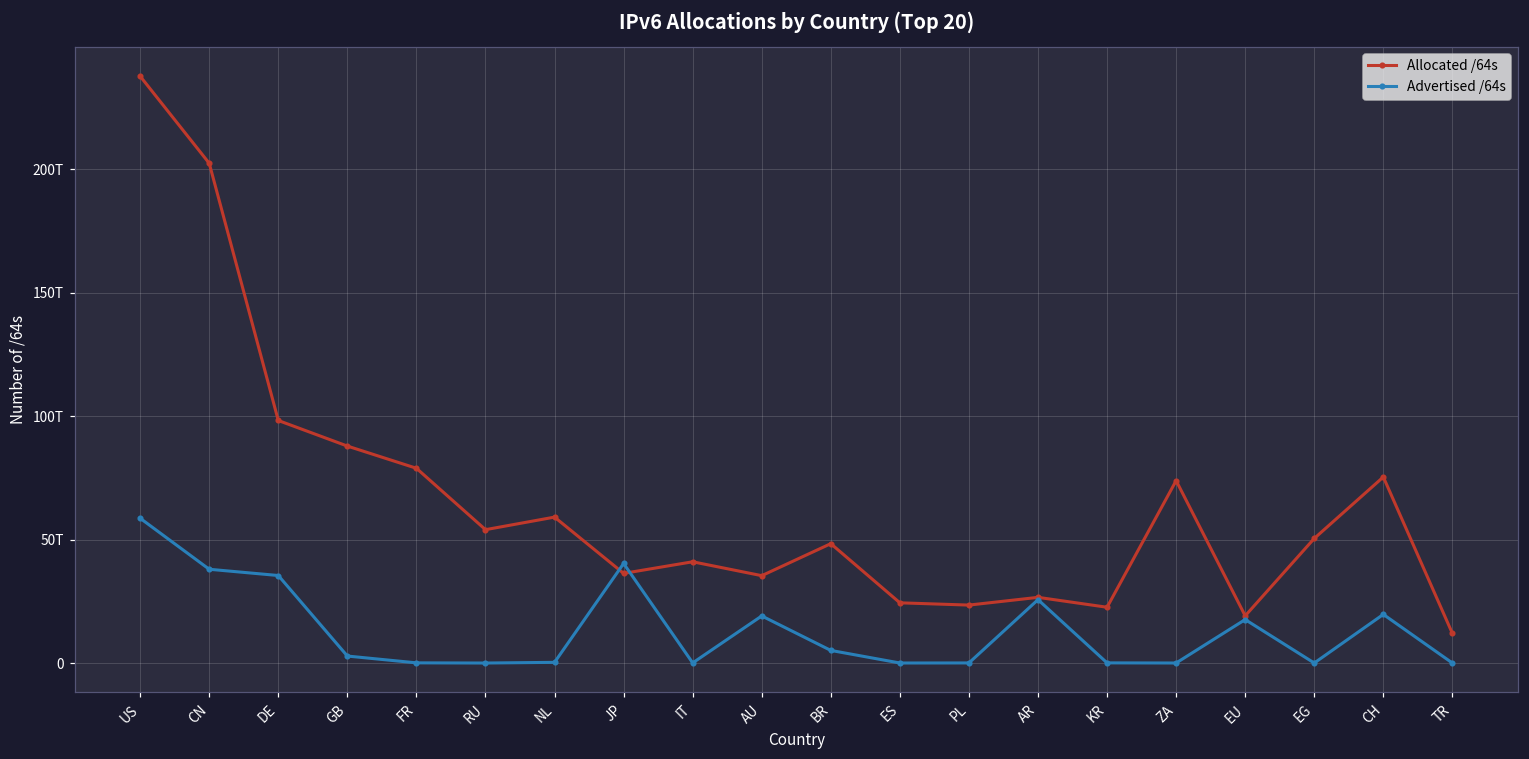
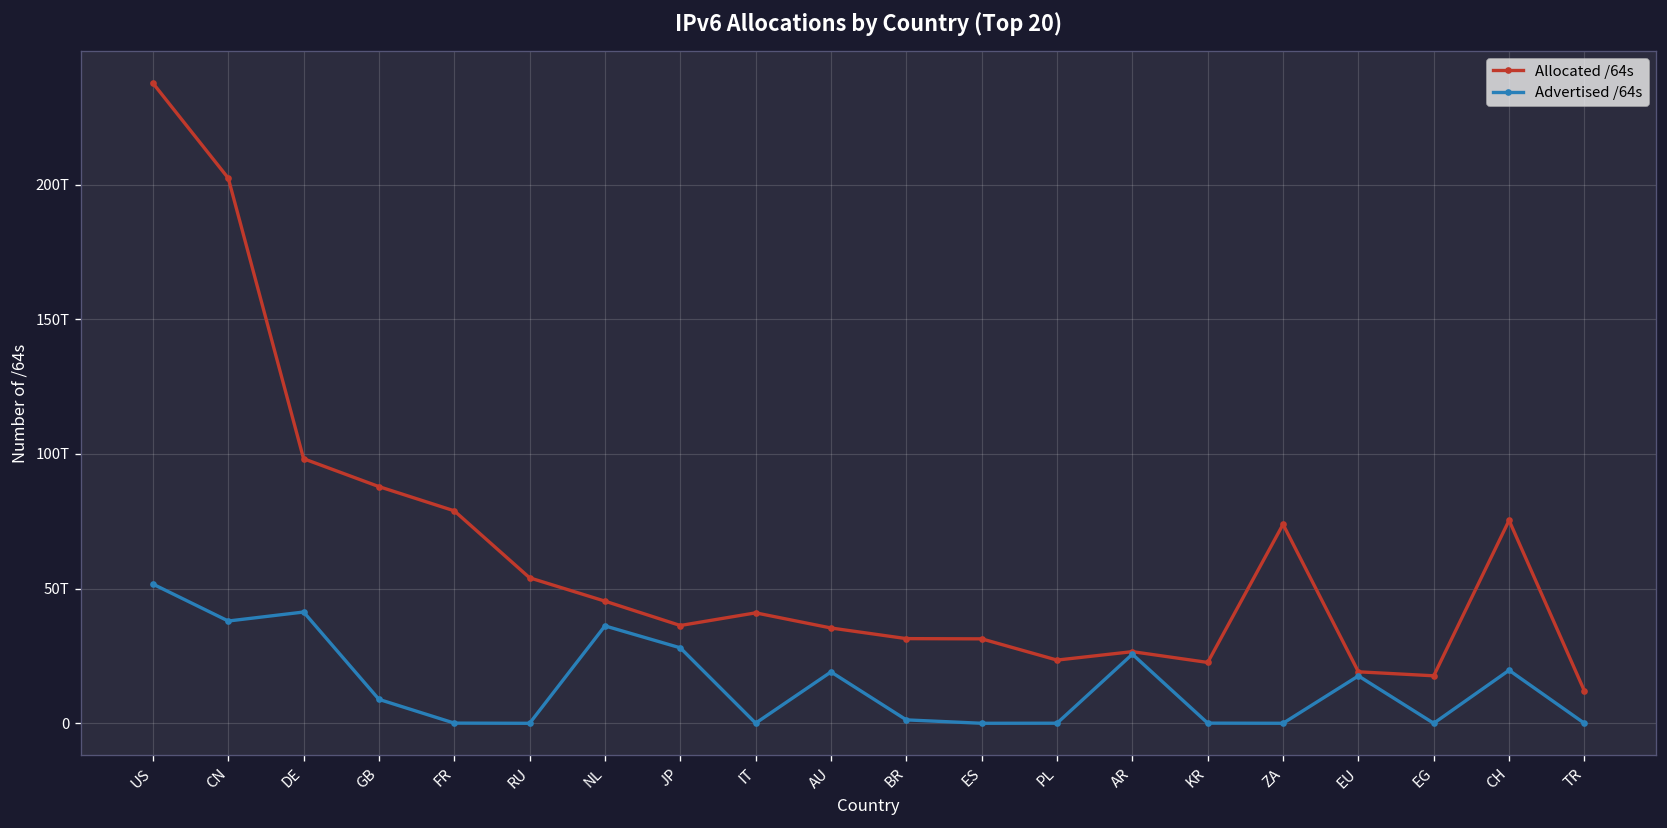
Advertised /64s, US: 59T -> 52T
Advertised /64s, DE: 35T -> 41T
Advertised /64s, GB: 3T -> 9T
Allocated /64s, NL: 59T -> 45T
Advertised /64s, NL: 0T -> 36T
Advertised /64s, JP: 40T -> 28T
Allocated /64s, BR: 48T -> 31T
Advertised /64s, BR: 5T -> 1T
Allocated /64s, ES: 24T -> 31T
Allocated /64s, EG: 50T -> 18T
